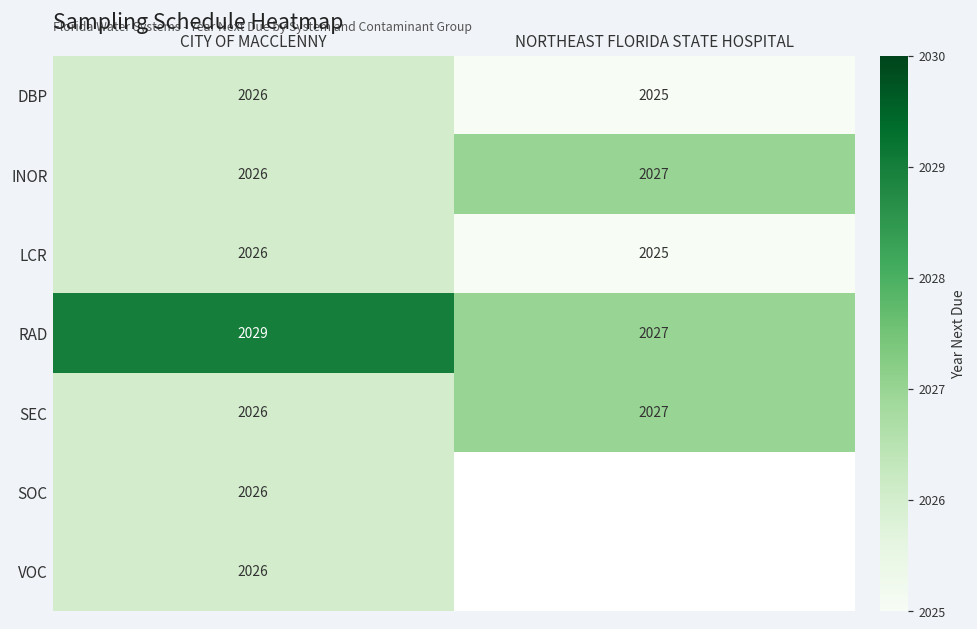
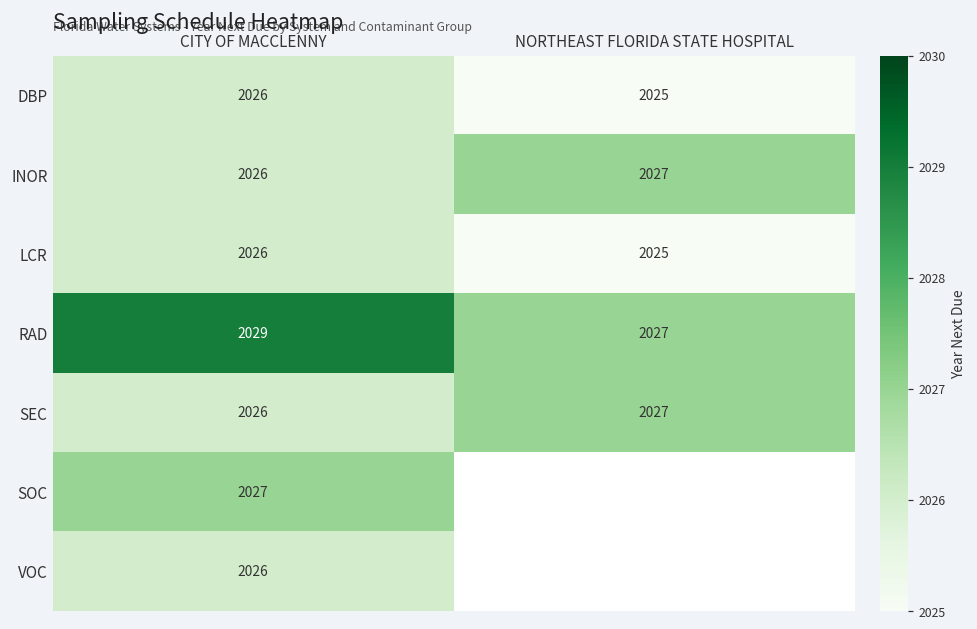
SOC, CITY OF MACCLENNY: 2026 -> 2027
